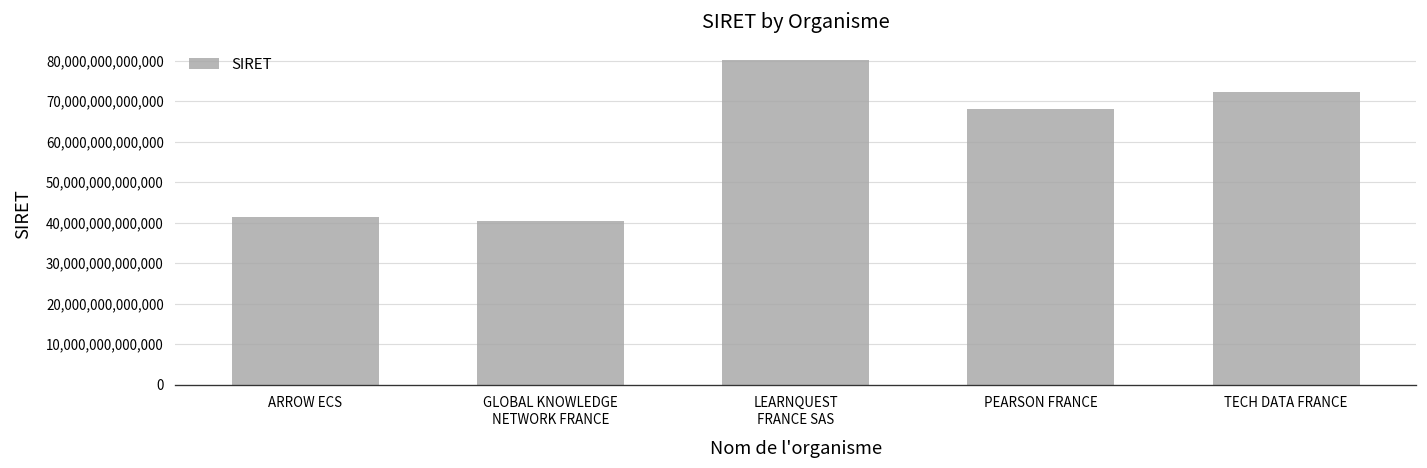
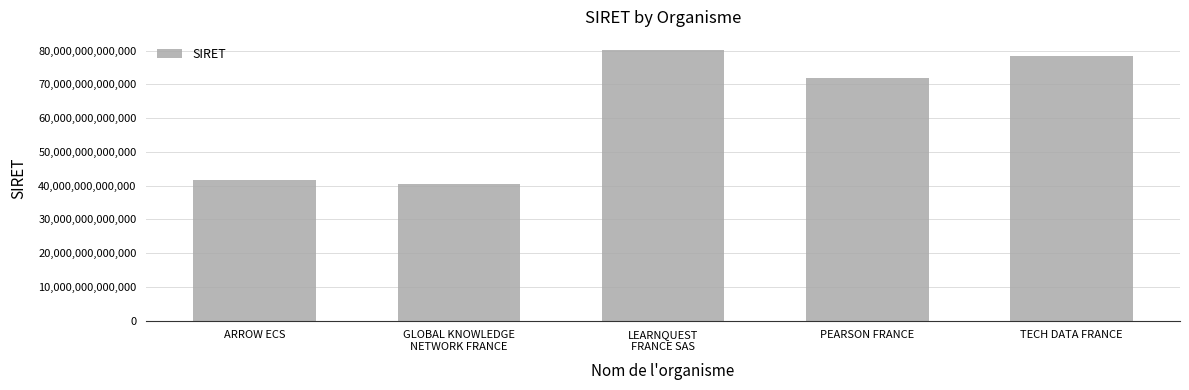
PEARSON FRANCE: 68,000,000,000,000 -> 72,000,000,000,000
TECH DATA FRANCE: 72,000,000,000,000 -> 78,000,000,000,000
